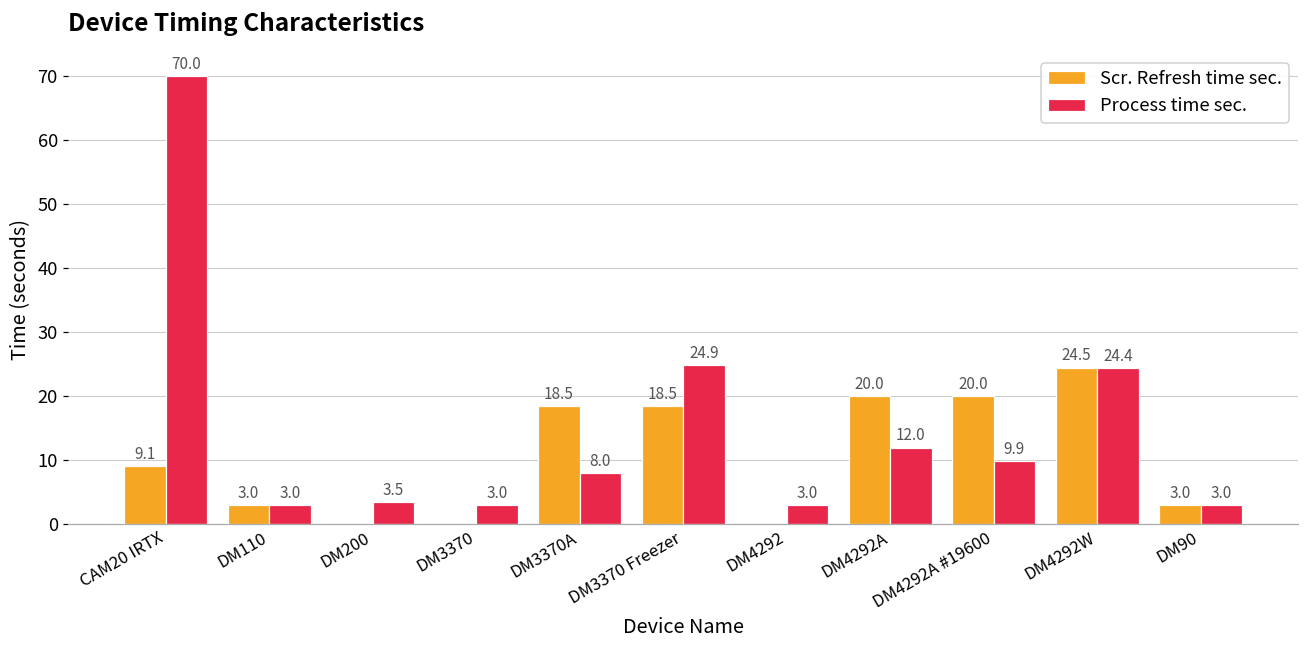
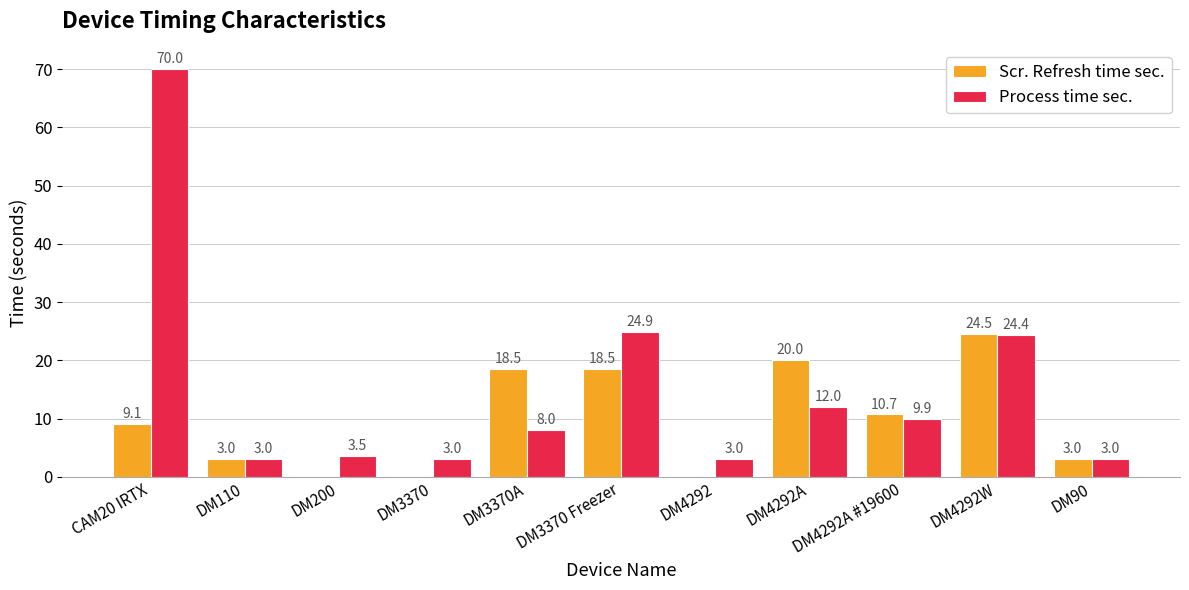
Scr. Refresh time sec., DM4292A #19600: 20.0 -> 10.7
